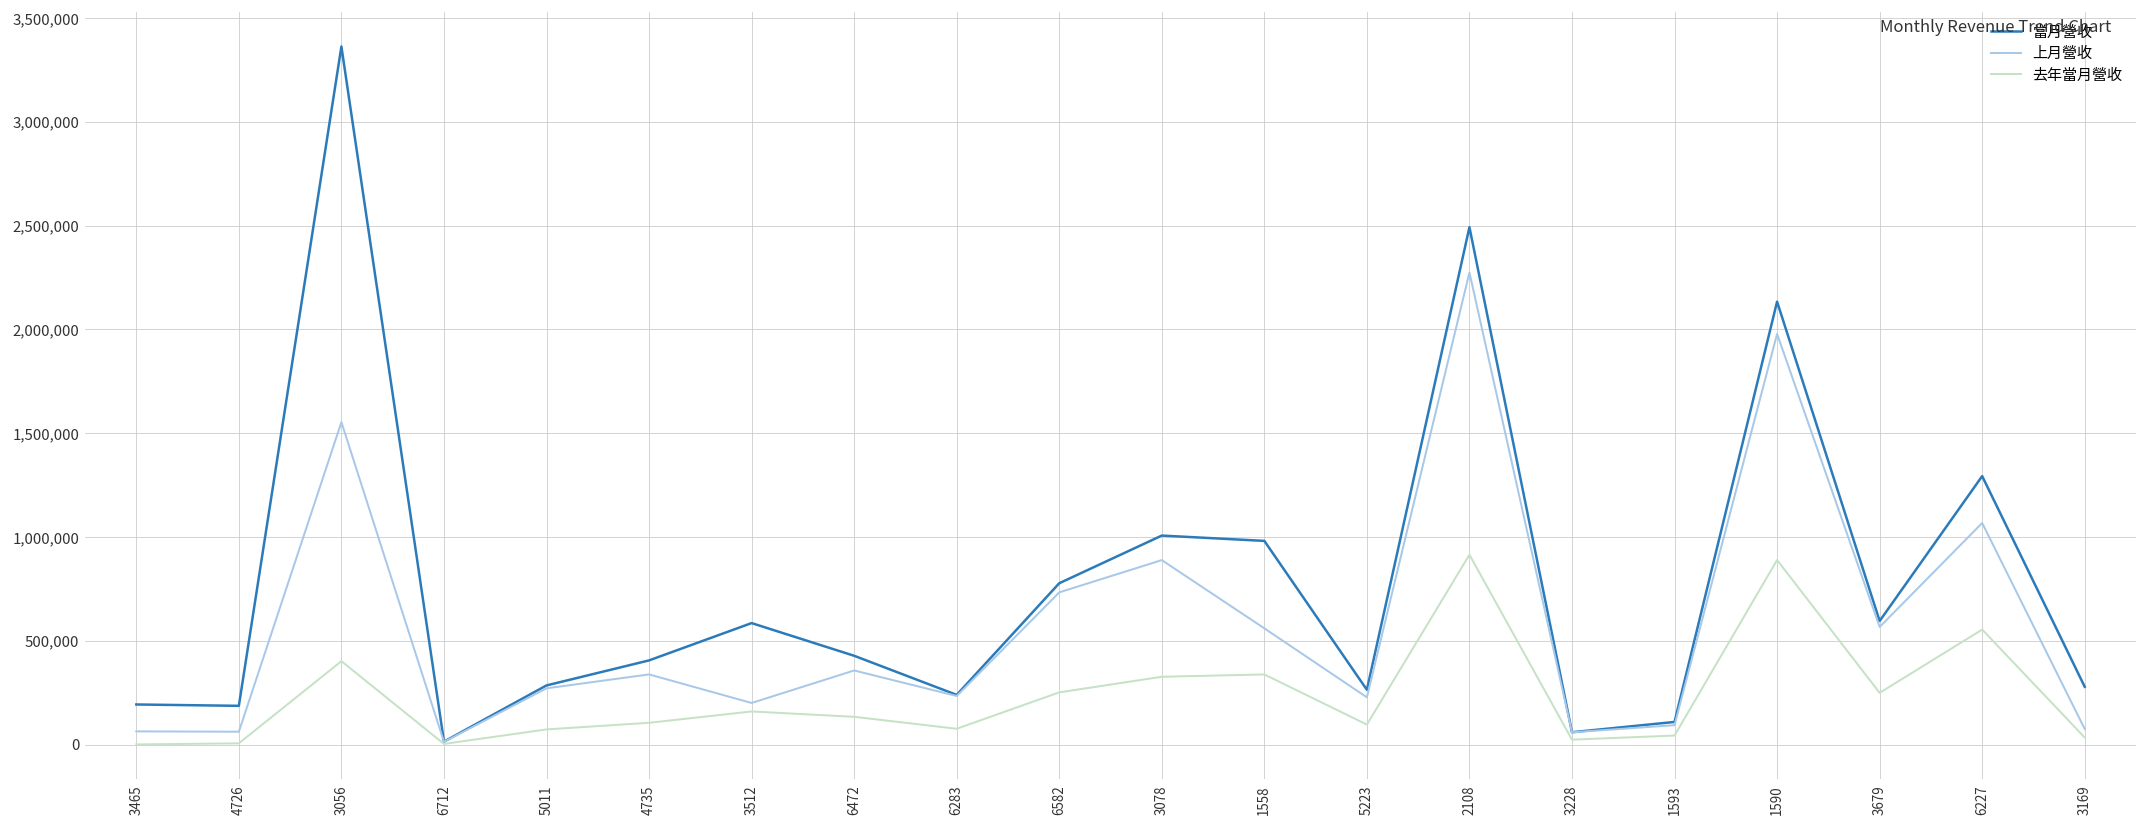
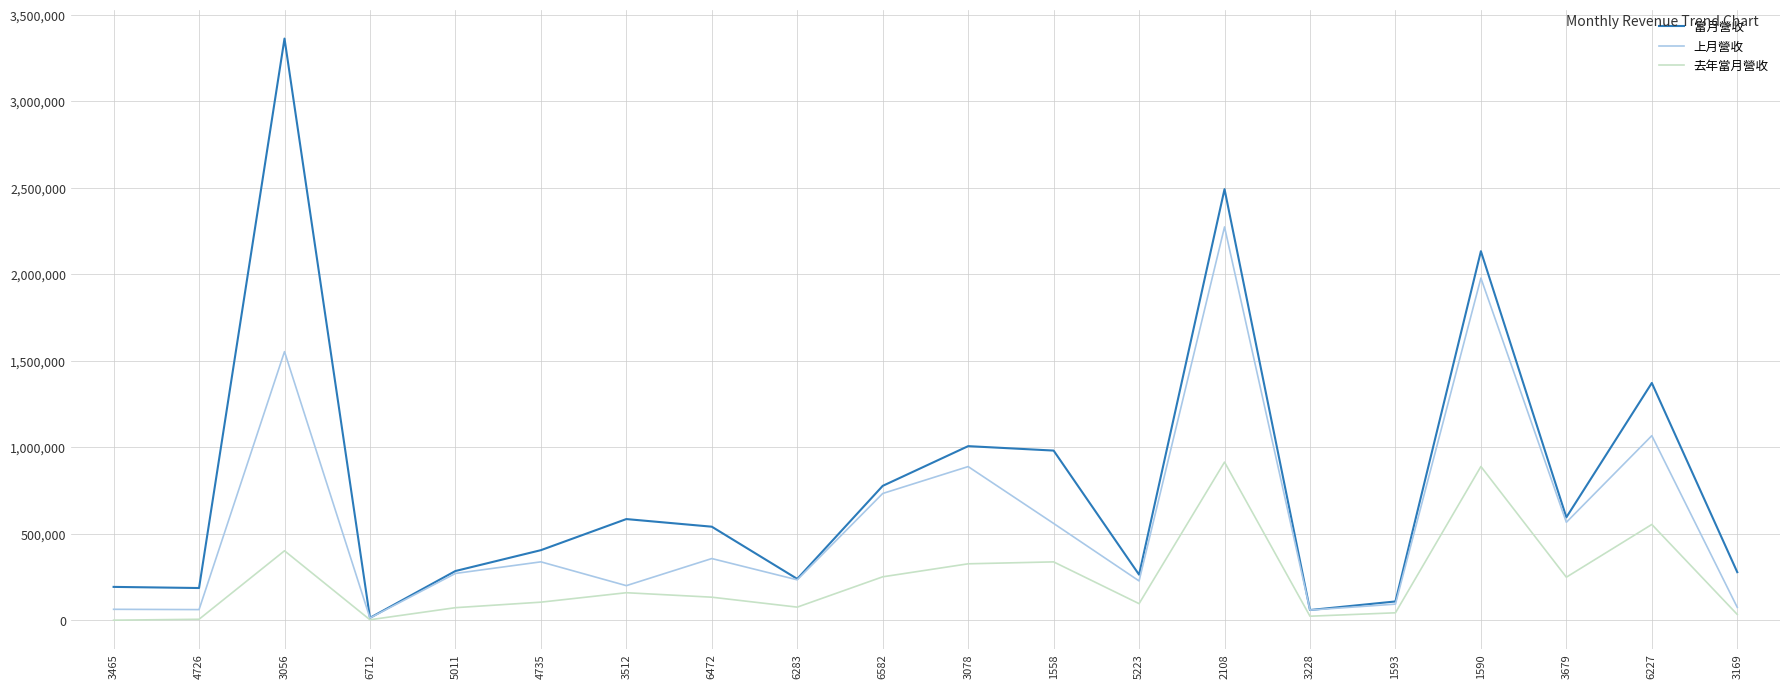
當月營收, 6472: 430,000 -> 540,000
當月營收, 6227: 1,290,000 -> 1,370,000
